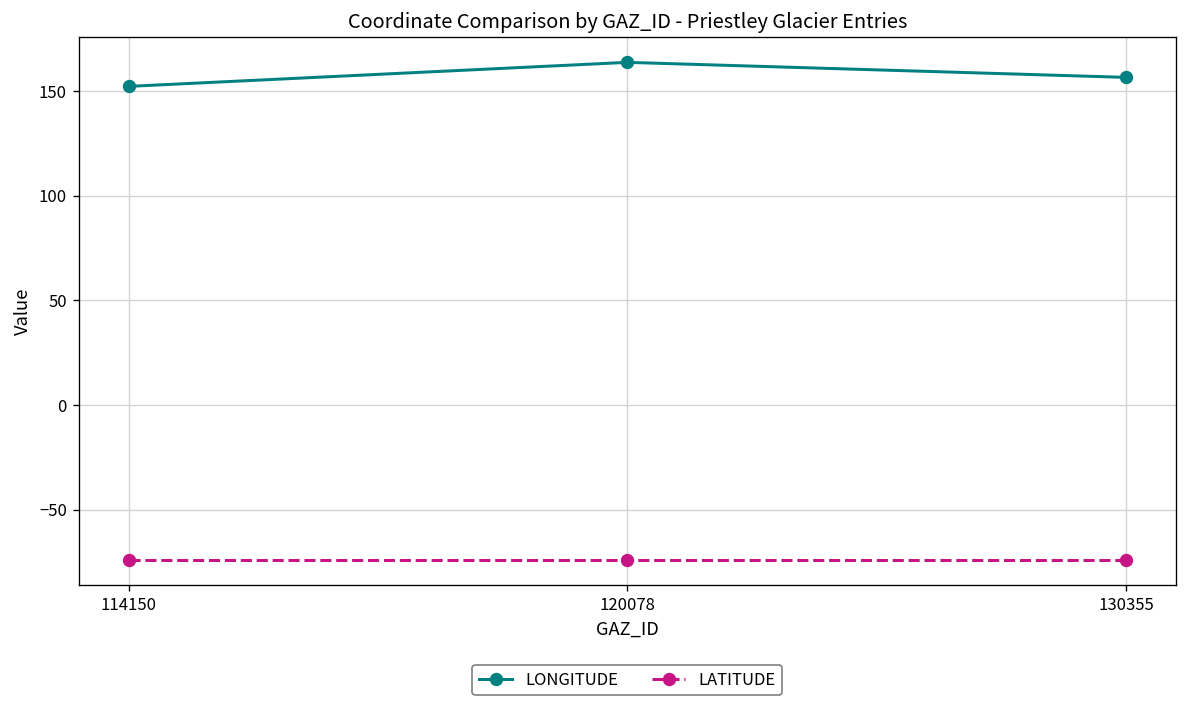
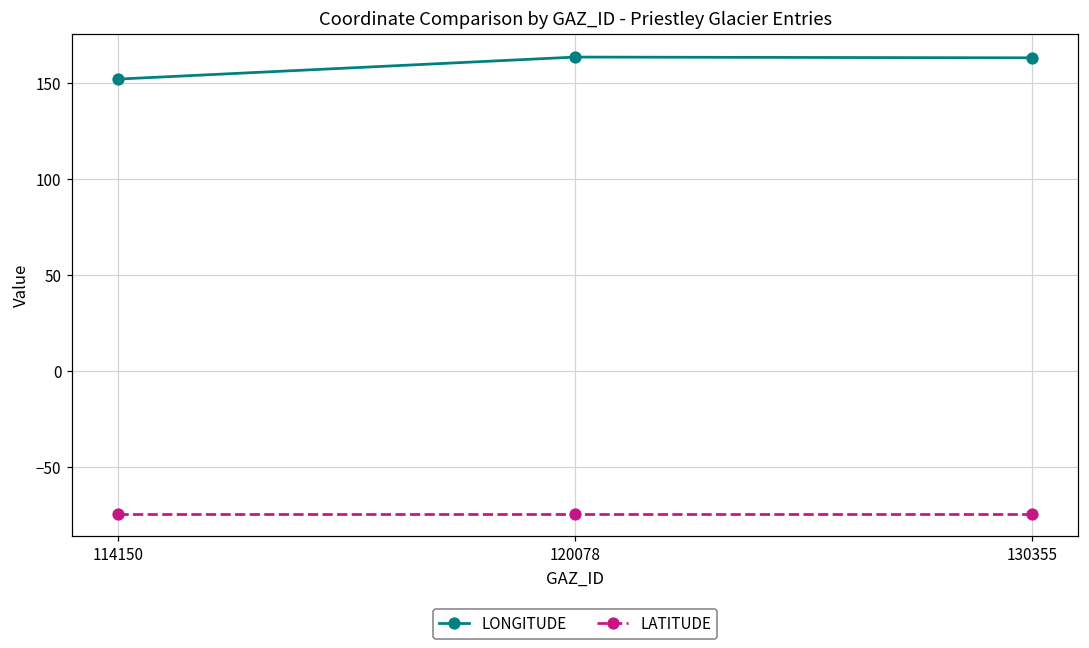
LONGITUDE, 130355: 157 -> 163
